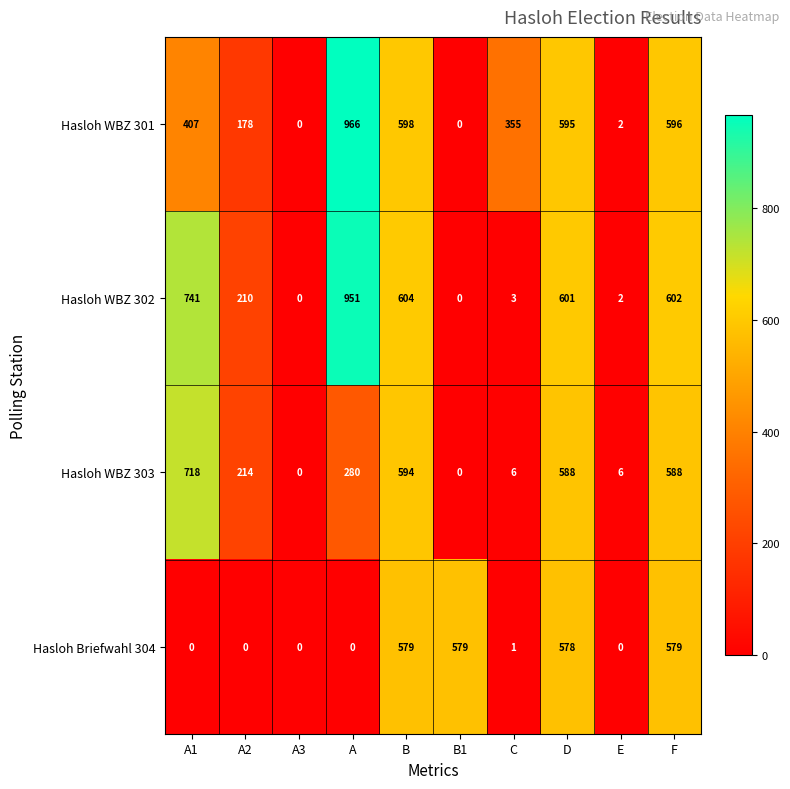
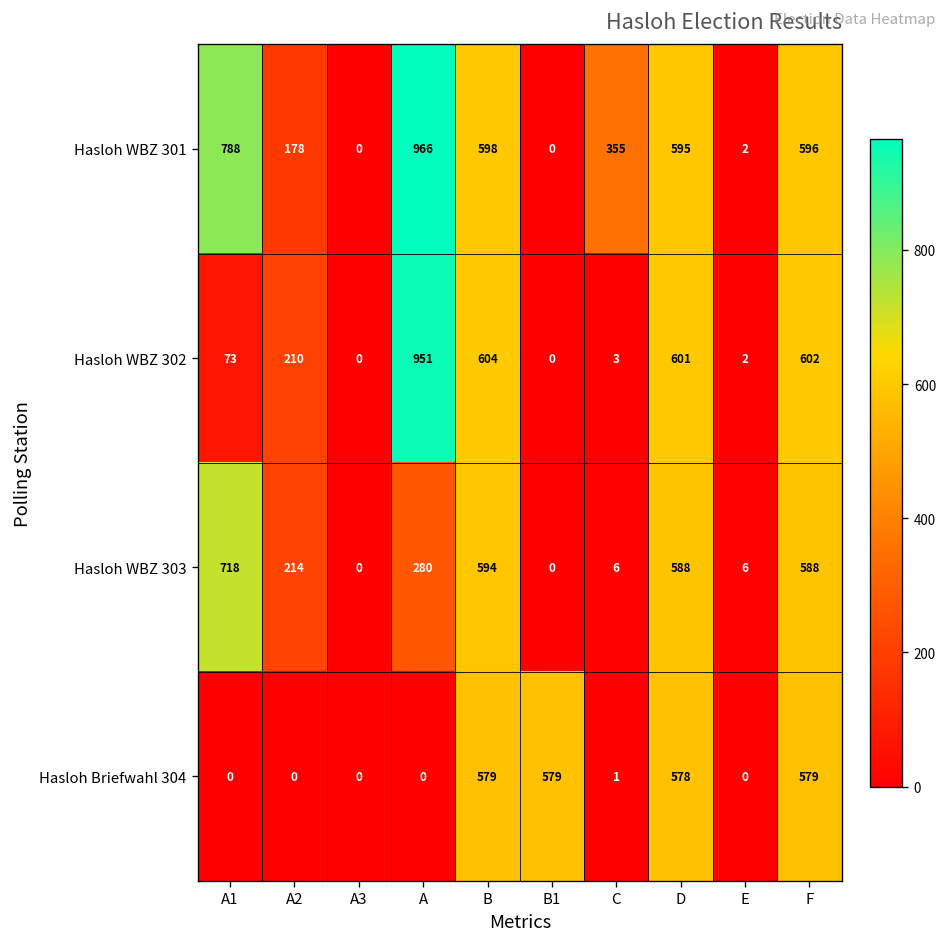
Hasloh WBZ 301, A1: 407 -> 788
Hasloh WBZ 302, A1: 741 -> 73
